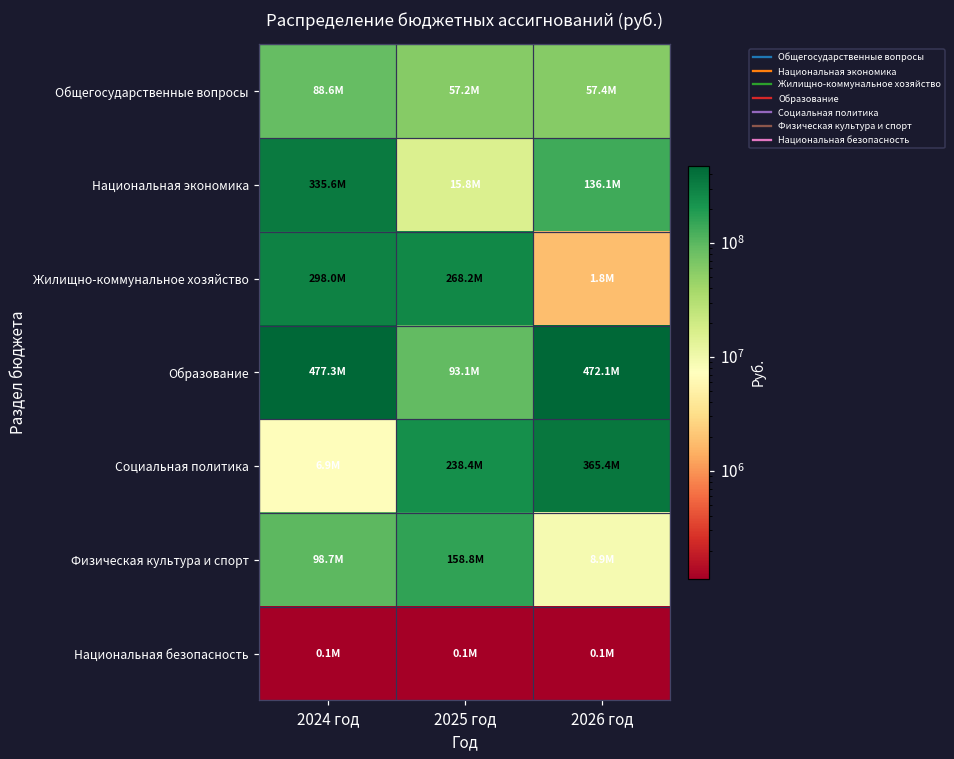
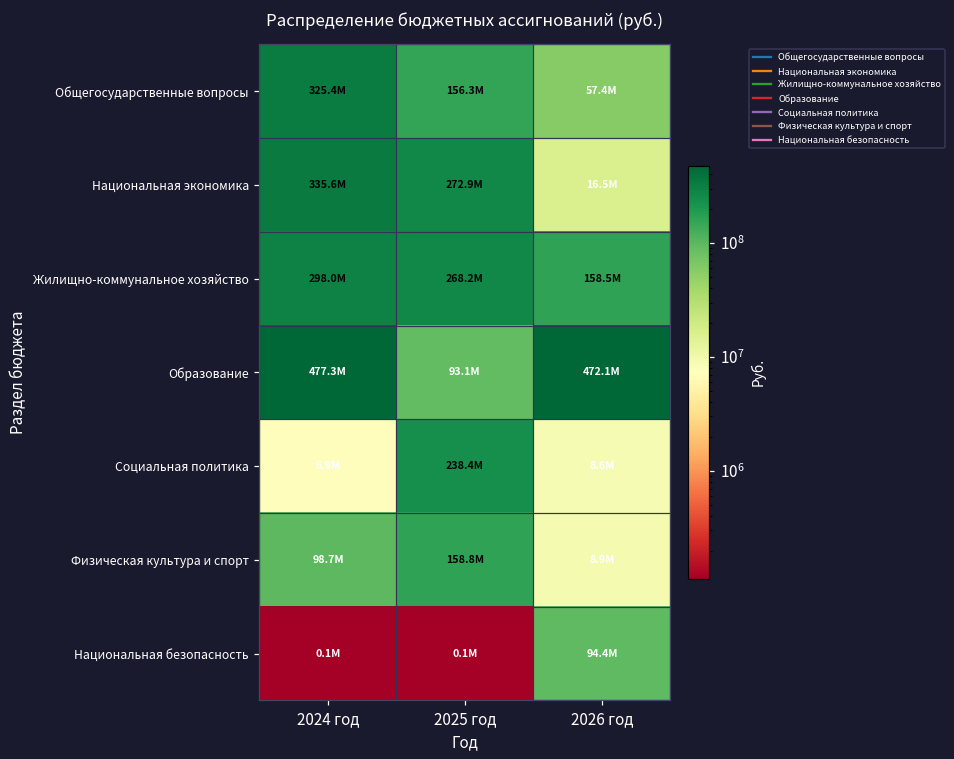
Общегосударственные вопросы, 2024 год: 88.6M -> 325.4M
Общегосударственные вопросы, 2025 год: 57.2M -> 156.3M
Национальная экономика, 2025 год: 15.8M -> 272.9M
Национальная экономика, 2026 год: 136.1M -> 16.5M
Жилищно-коммунальное хозяйство, 2026 год: 1.8M -> 158.5M
Социальная политика, 2026 год: 365.4M -> 8.6M
Национальная безопасность, 2026 год: 0.1M -> 94.4M
